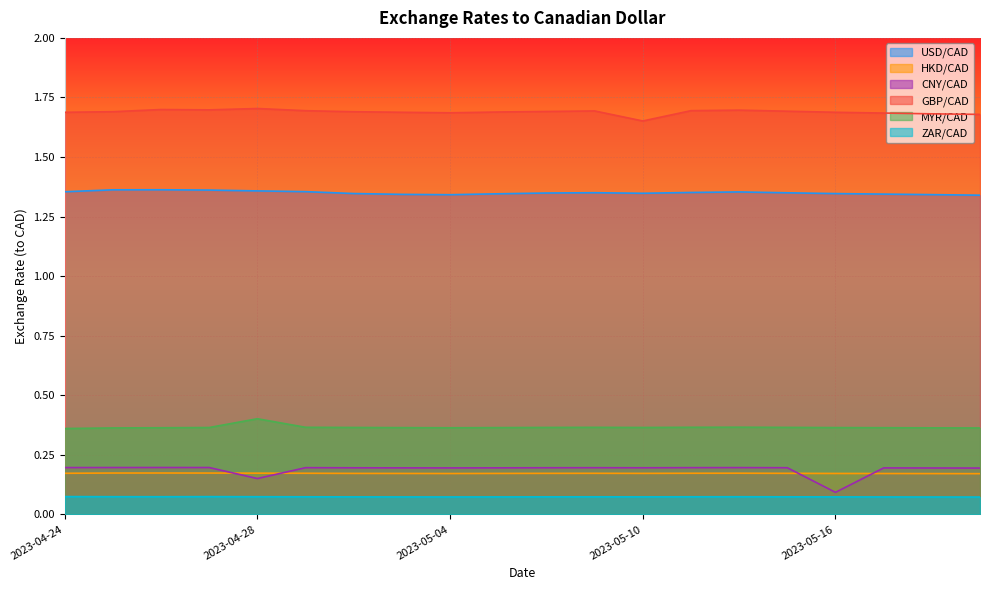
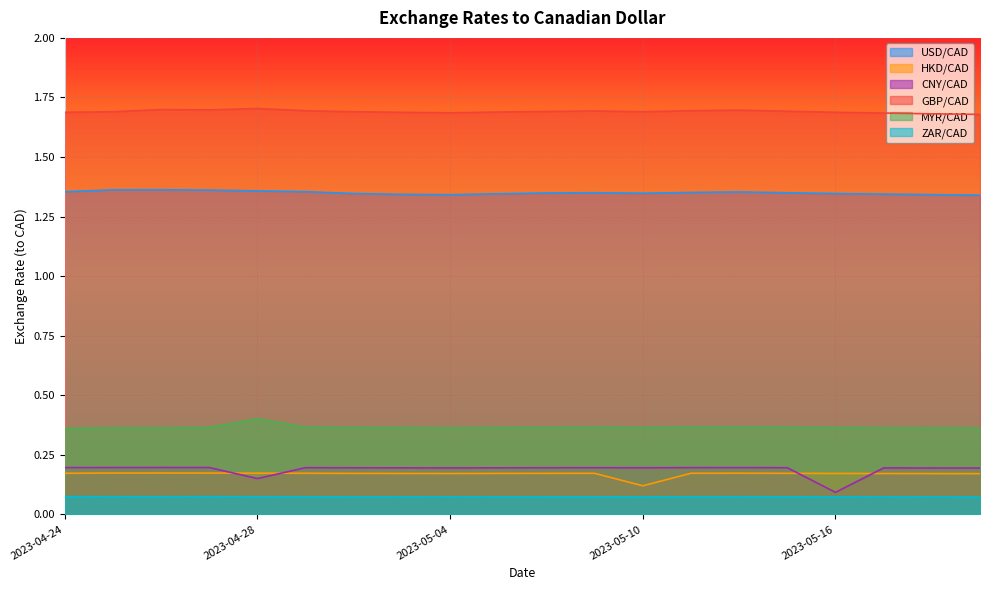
HKD/CAD, 2023-05-10: 0.17 -> 0.12
GBP/CAD, 2023-05-10: 1.65 -> 1.69
